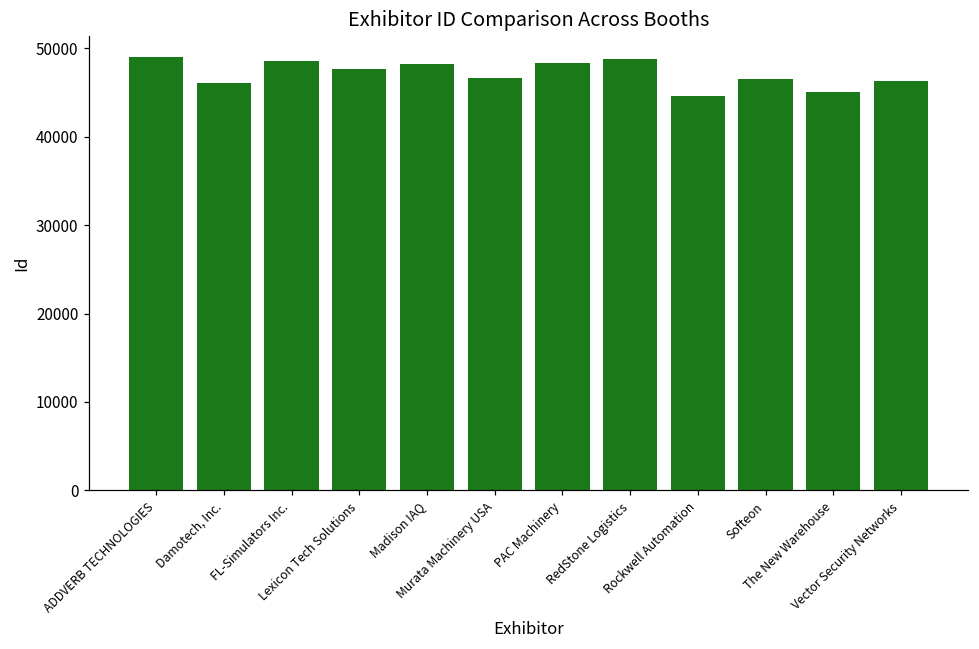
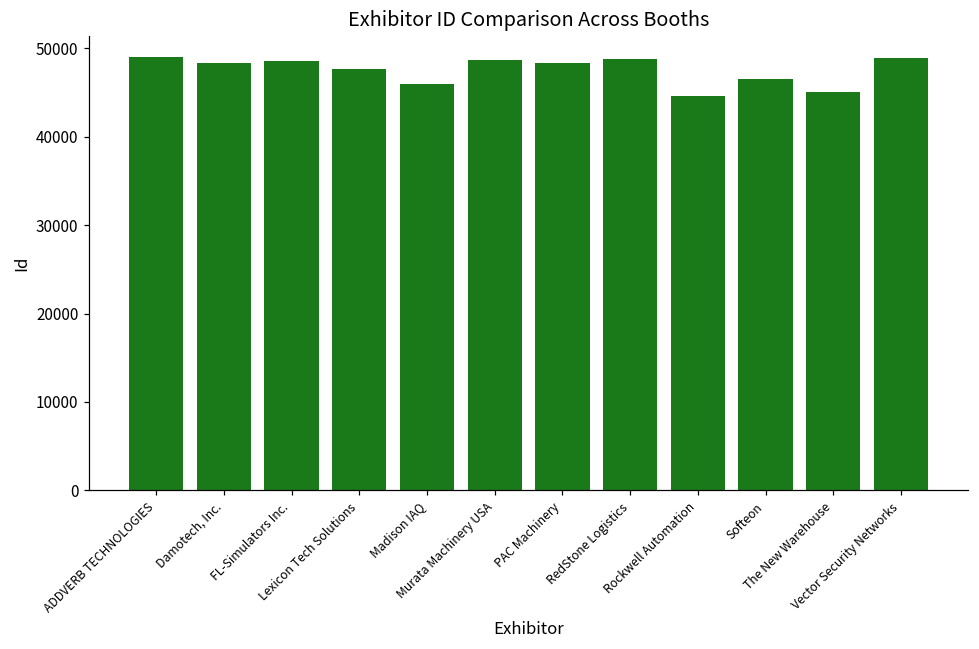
Damotech, Inc.: 46000 -> 48000
Madison IAQ: 48000 -> 46000
Murata Machinery USA: 47000 -> 49000
Vector Security Networks: 46000 -> 49000
